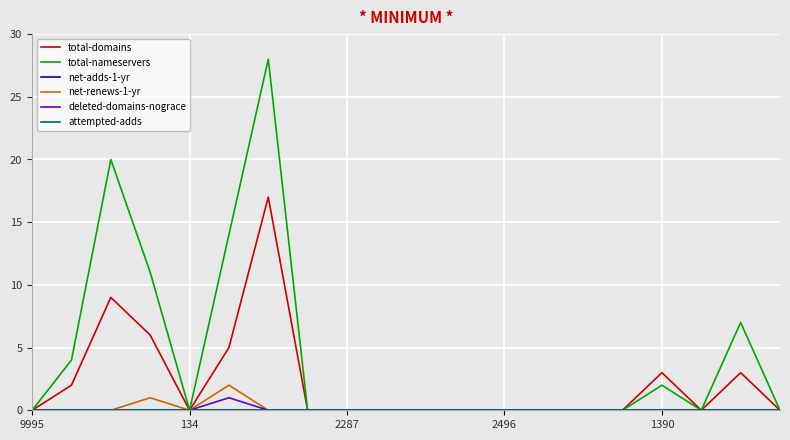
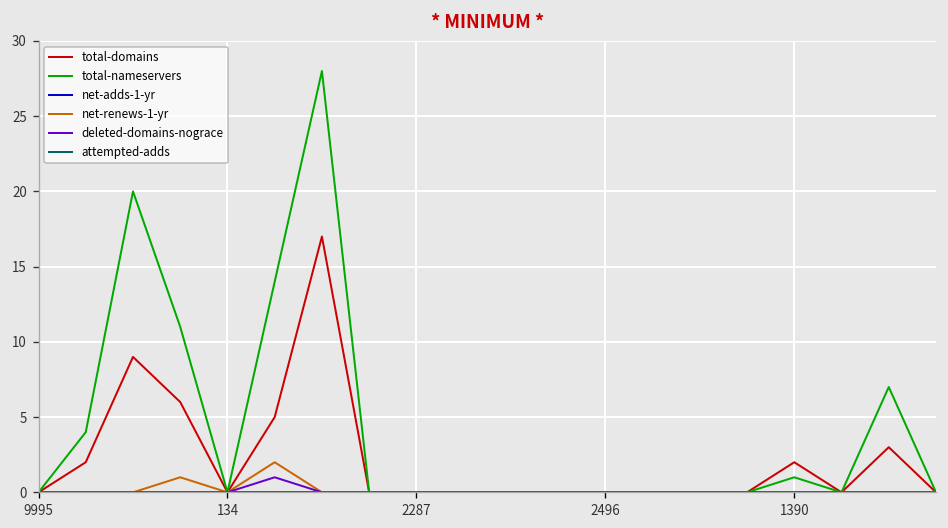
total-domains, 1390: 3 -> 2
total-nameservers, 1390: 2 -> 1
